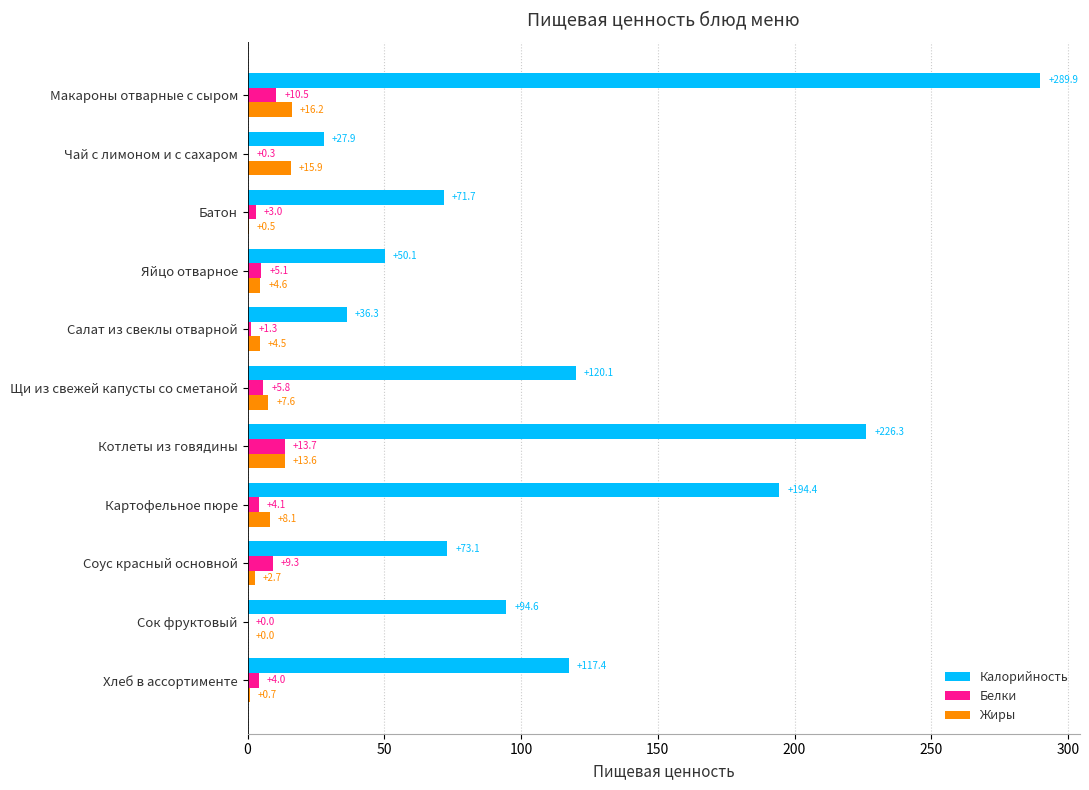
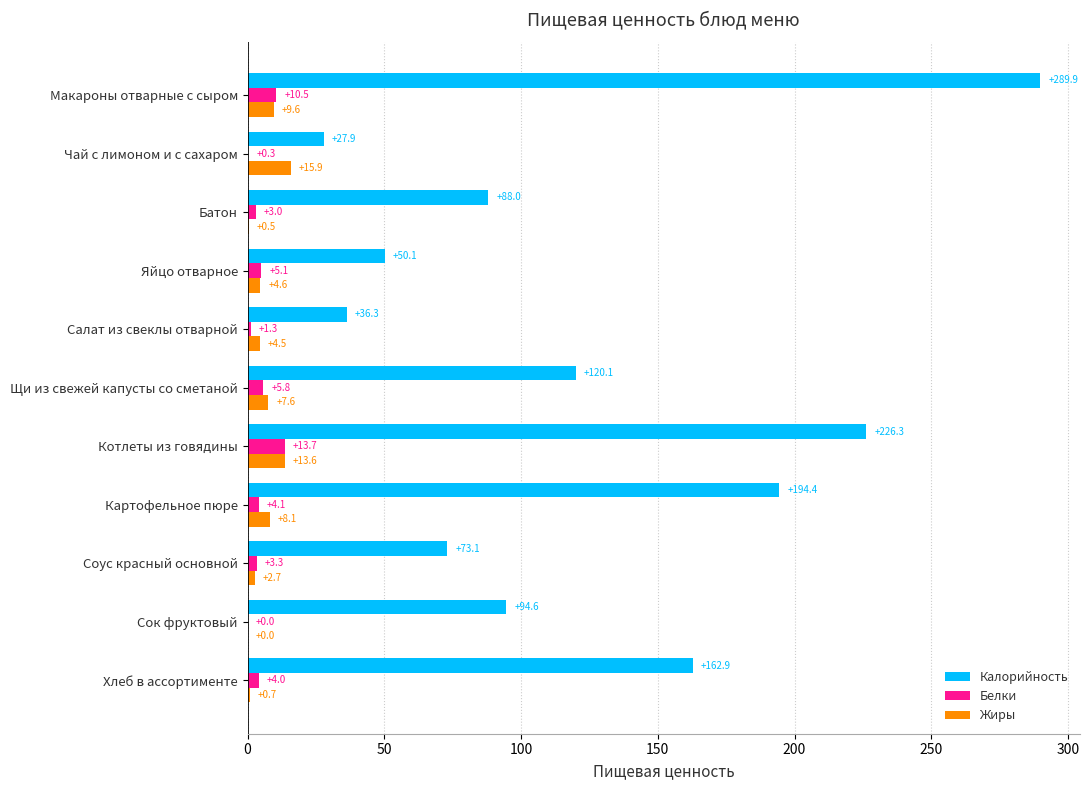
Жиры, Макароны отварные с сыром: +16.2 -> +9.6
Калорийность, Батон: +71.7 -> +88.0
Белки, Соус красный основной: +9.3 -> +3.3
Калорийность, Хлеб в ассортименте: +117.4 -> +162.9
